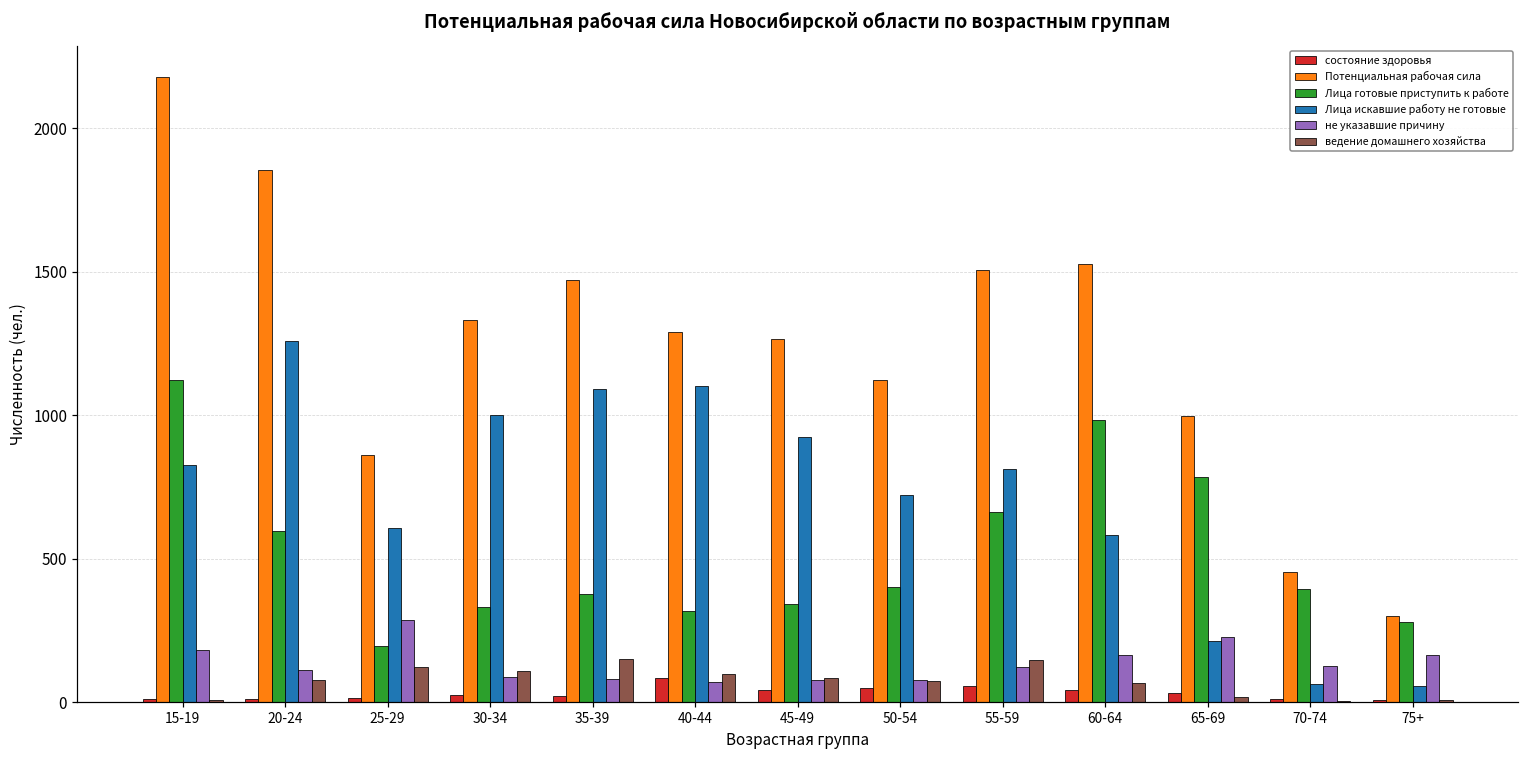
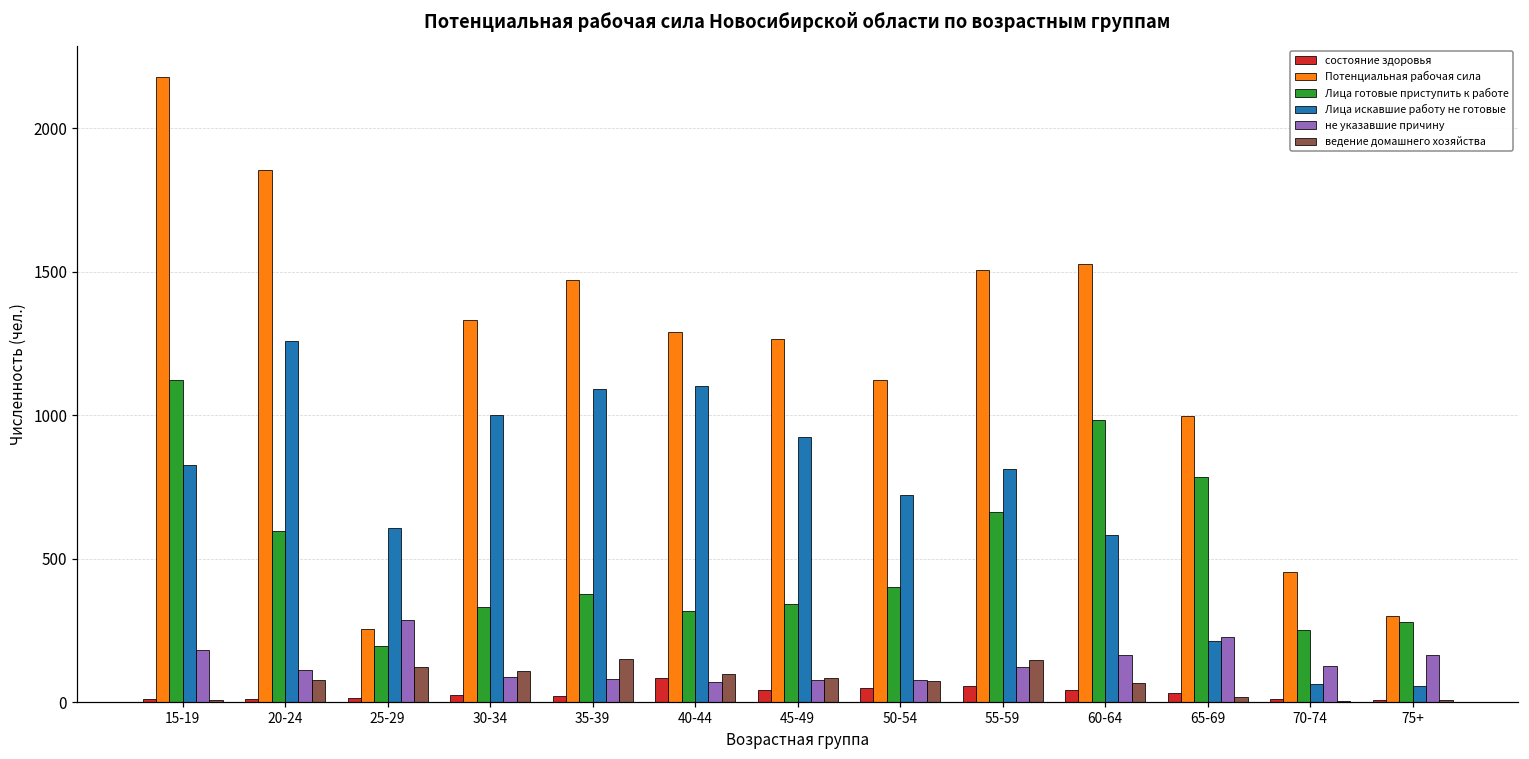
Потенциальная рабочая сила, 25-29: 860 -> 260
Лица готовые приступить к работе, 70-74: 390 -> 250
